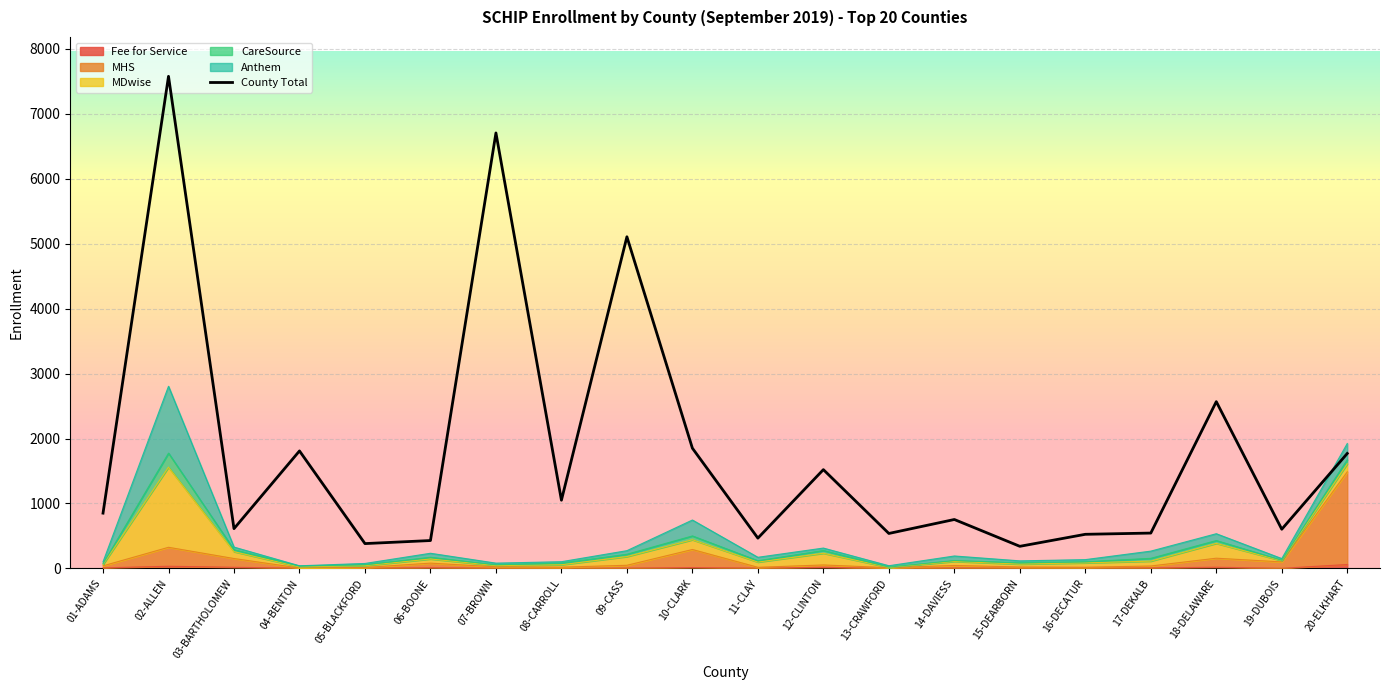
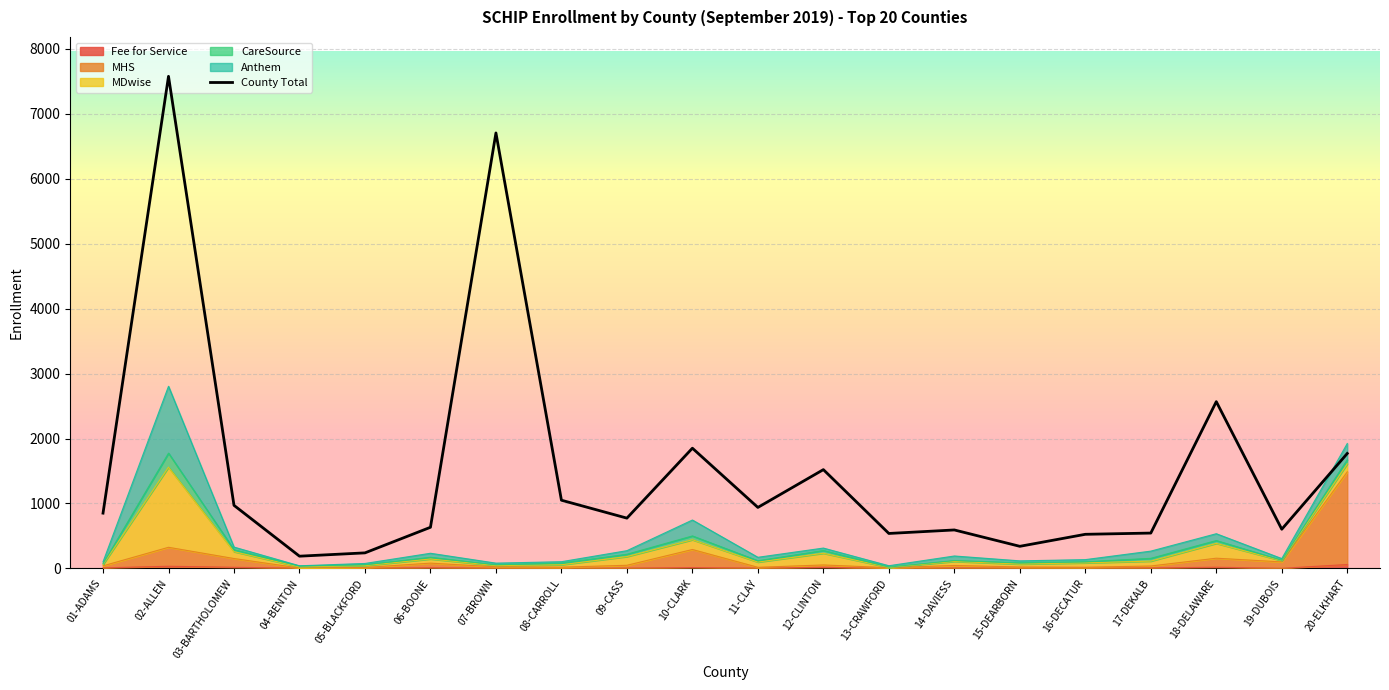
County Total, 03-BARTHOLOMEW: 600 -> 1000
County Total, 04-BENTON: 1800 -> 200
County Total, 05-BLACKFORD: 400 -> 200
County Total, 06-BOONE: 400 -> 600
County Total, 09-CASS: 5100 -> 800
County Total, 11-CLAY: 500 -> 900
County Total, 14-DAVIESS: 800 -> 600
